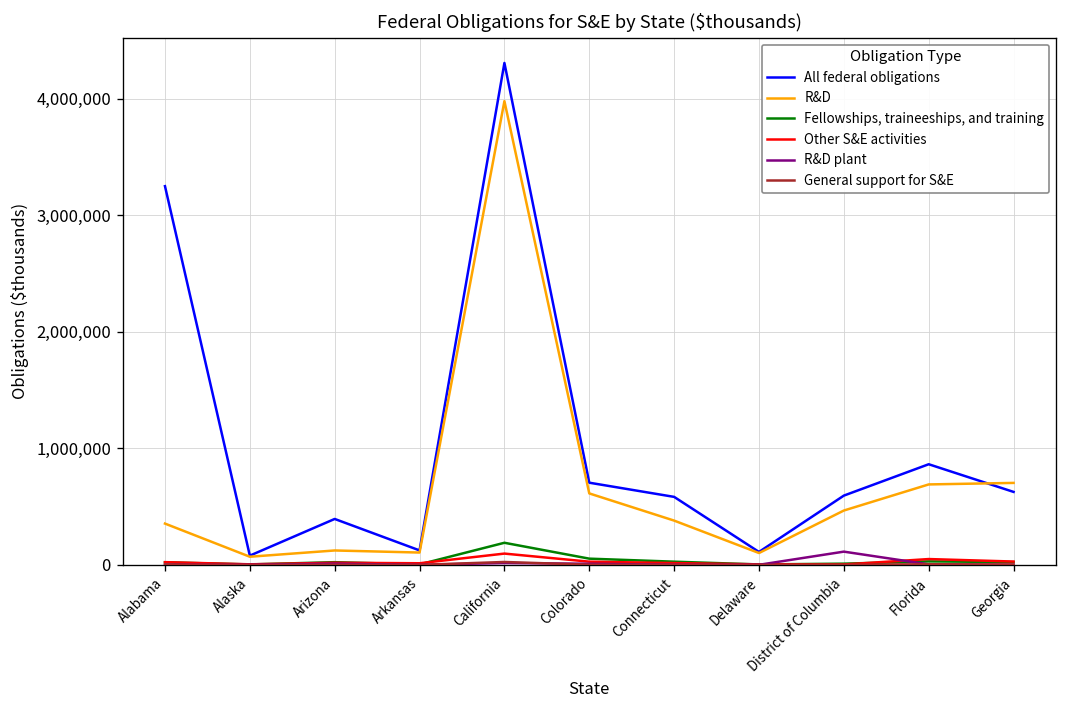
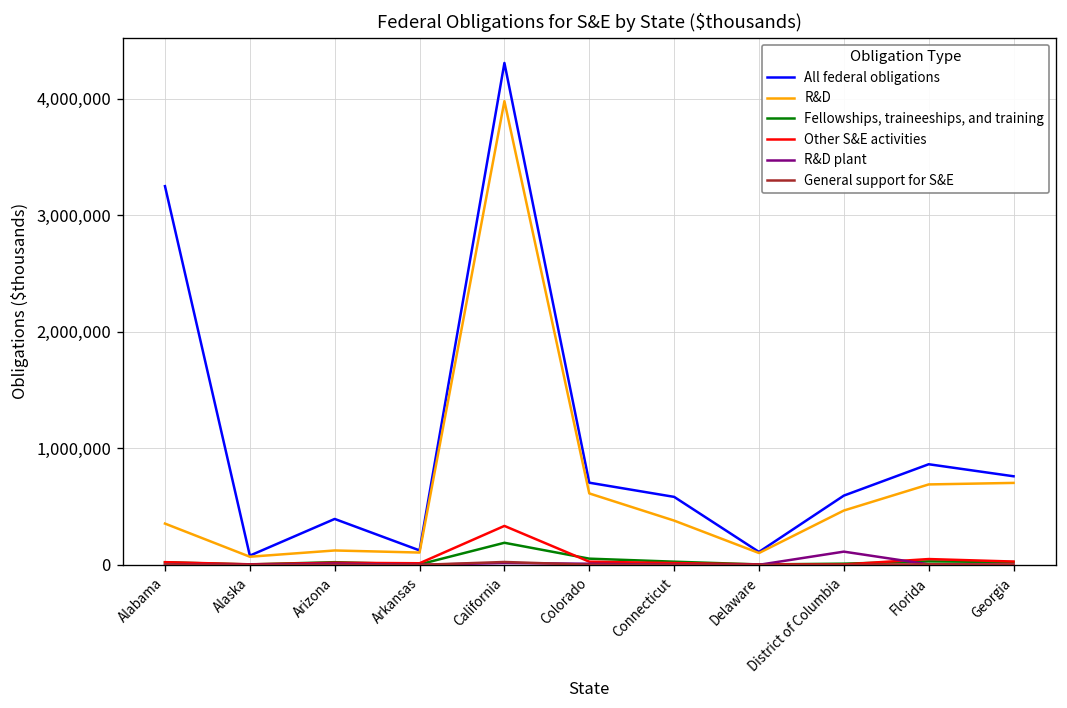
Other S&E activities, California: 100,000 -> 300,000
All federal obligations, Georgia: 600,000 -> 800,000
